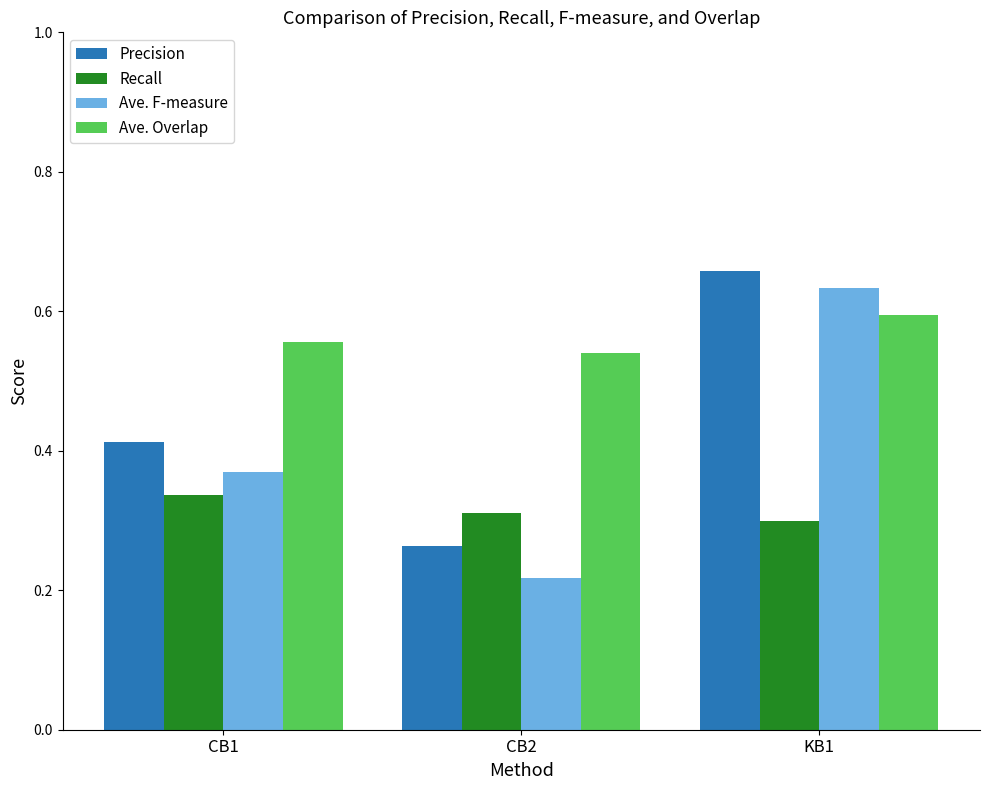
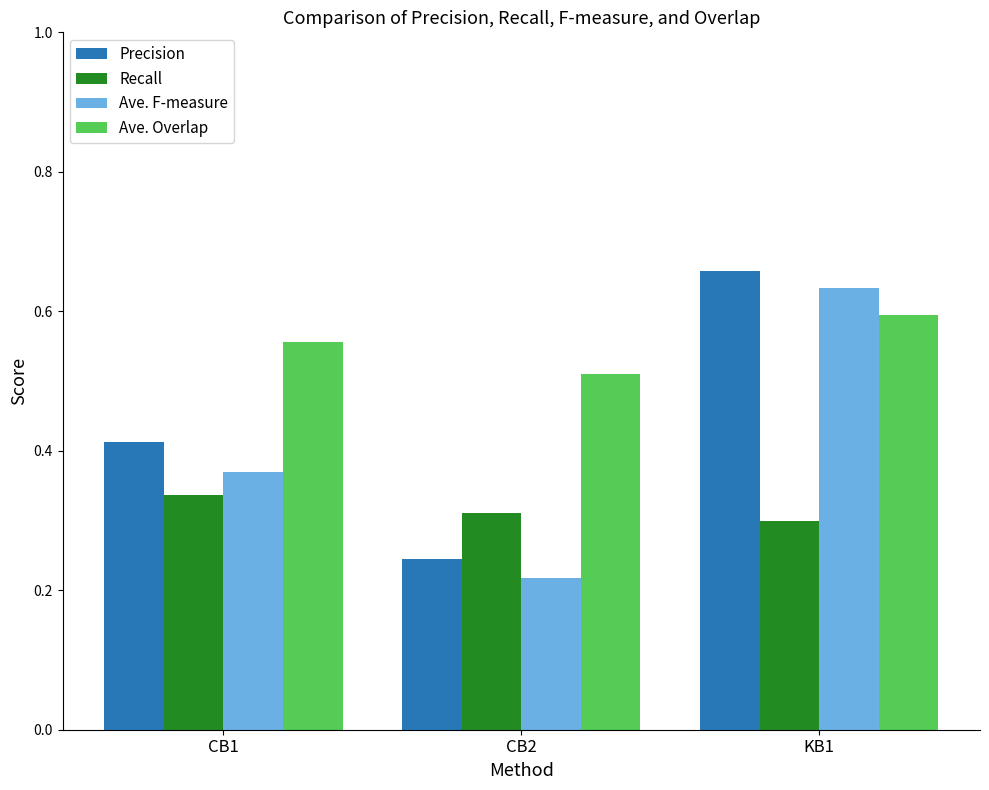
Precision, CB2: 0.26 -> 0.25
Ave. Overlap, CB2: 0.54 -> 0.51
